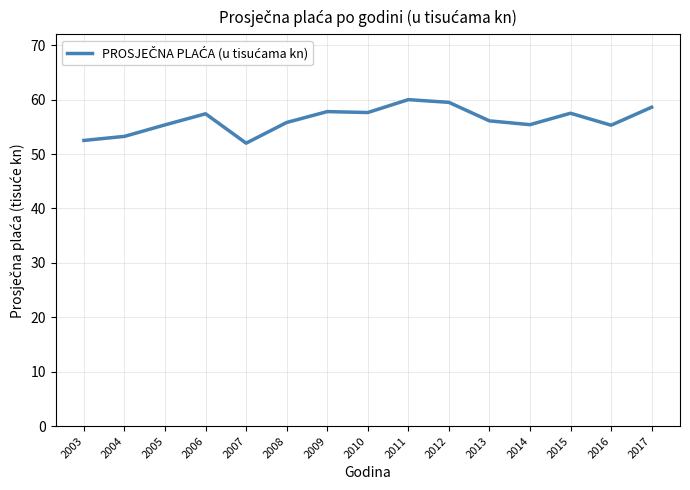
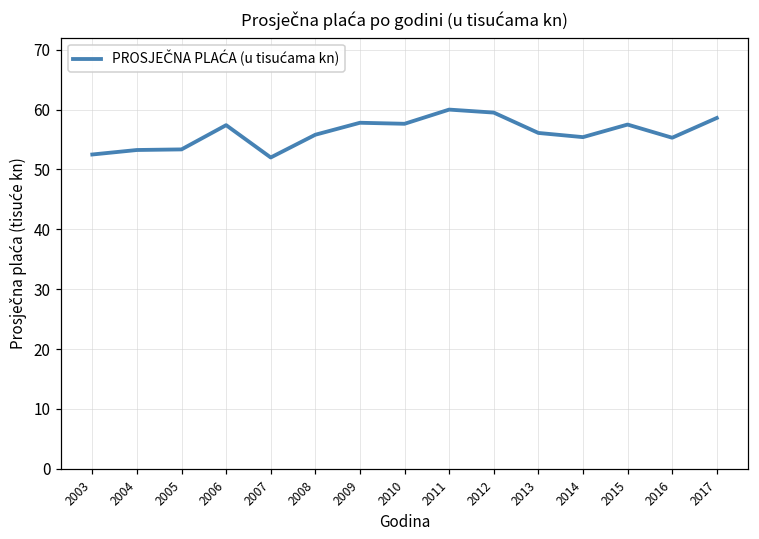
2005: 55 -> 53
